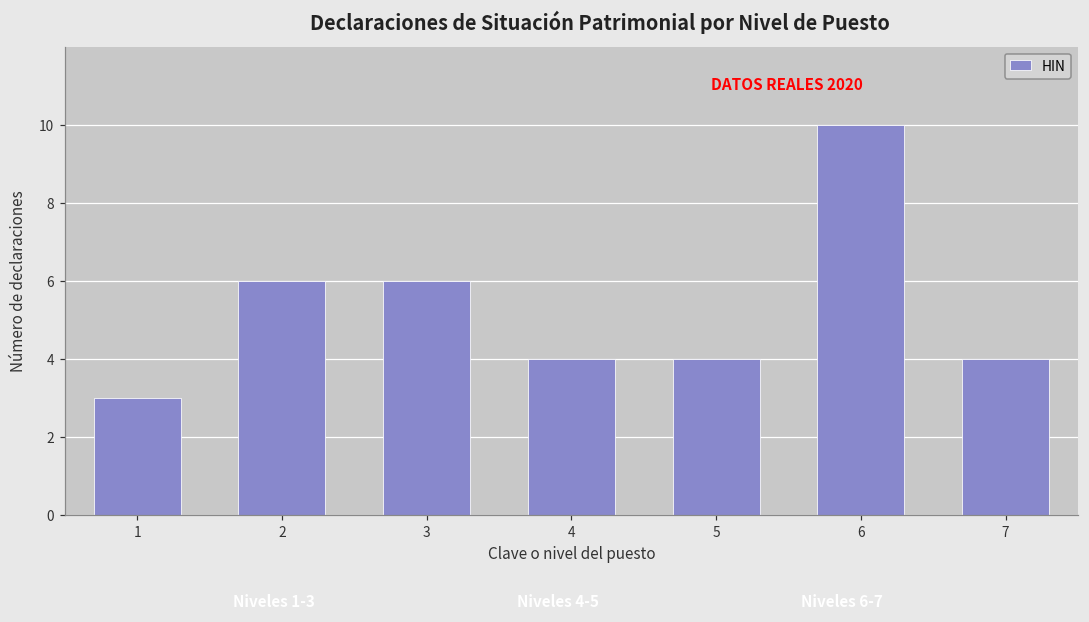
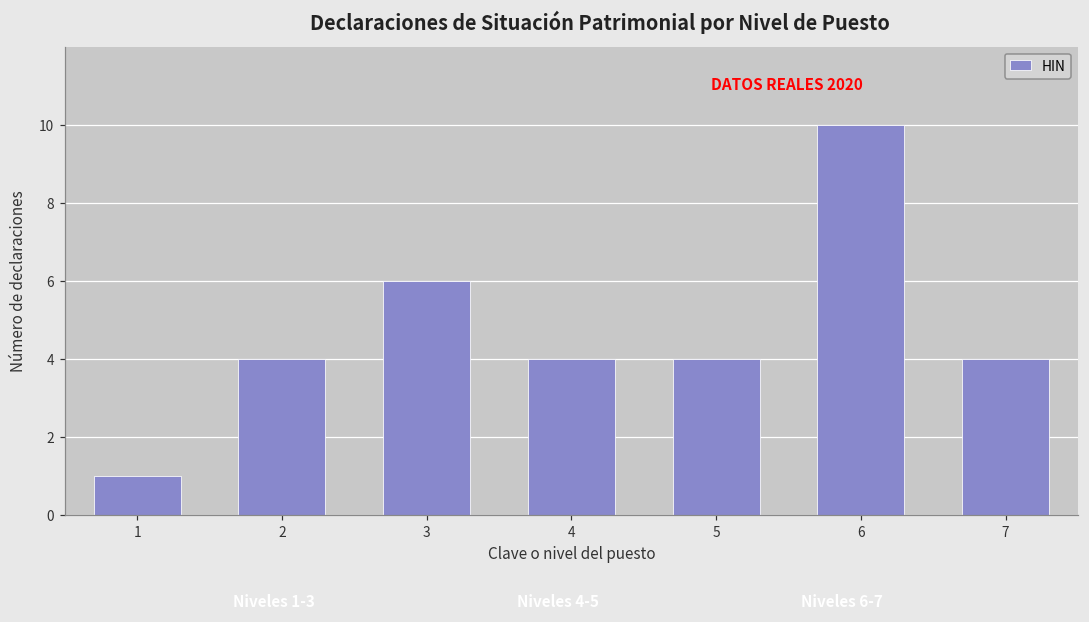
1: 3 -> 1
2: 6 -> 4
